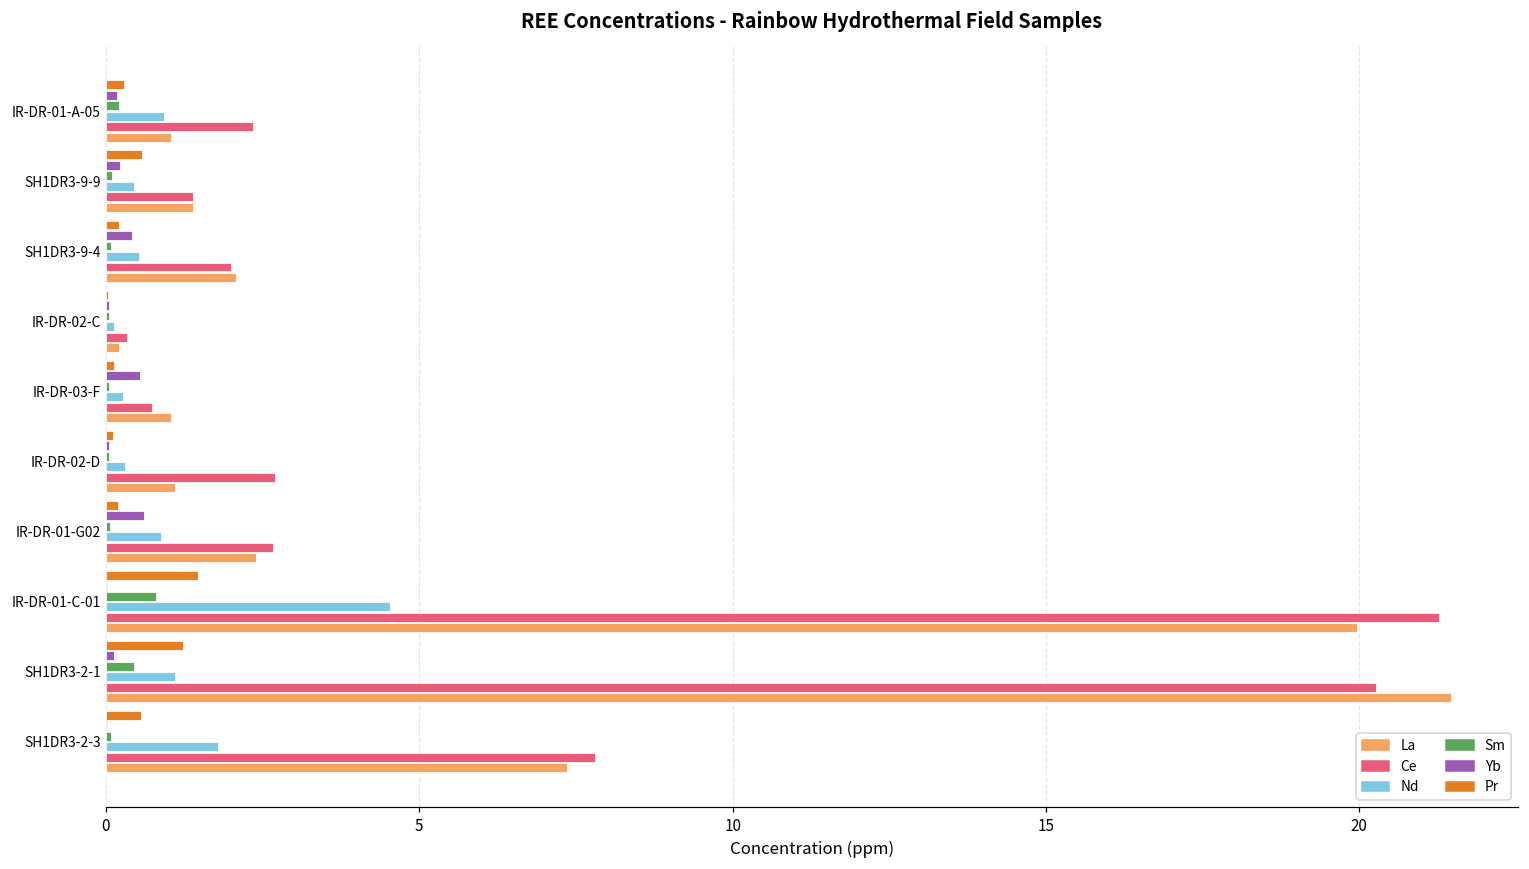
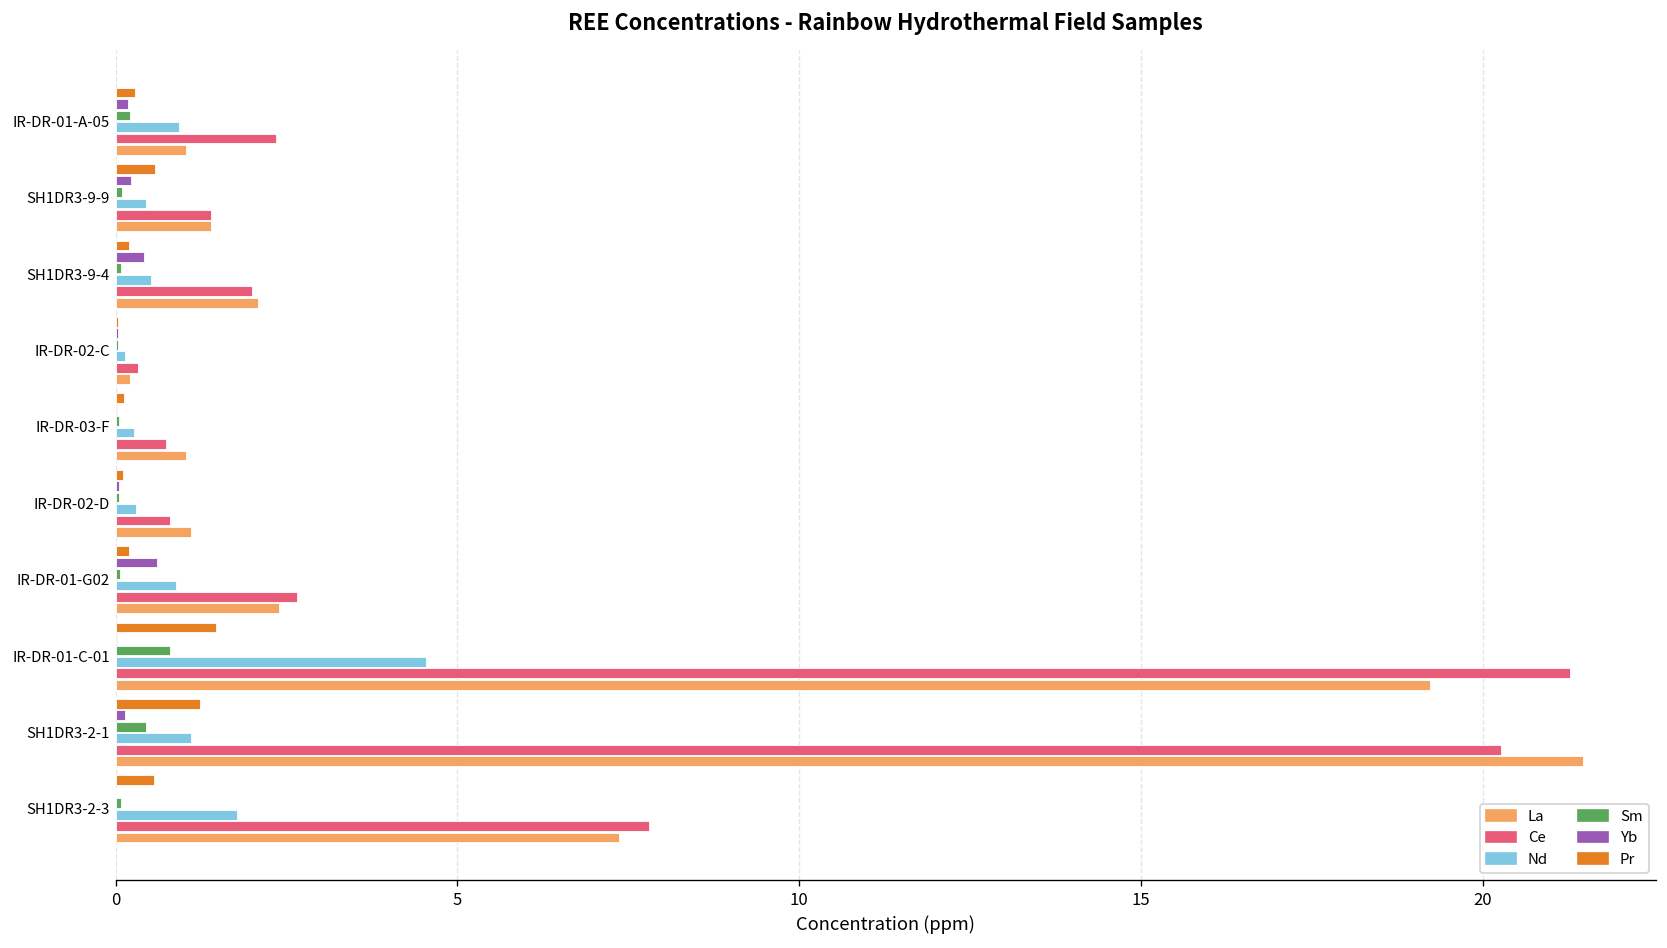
Yb, IR-DR-03-F: 0.5 -> 0.0
Ce, IR-DR-02-D: 2.7 -> 0.8
La, IR-DR-01-C-01: 20.0 -> 19.2
